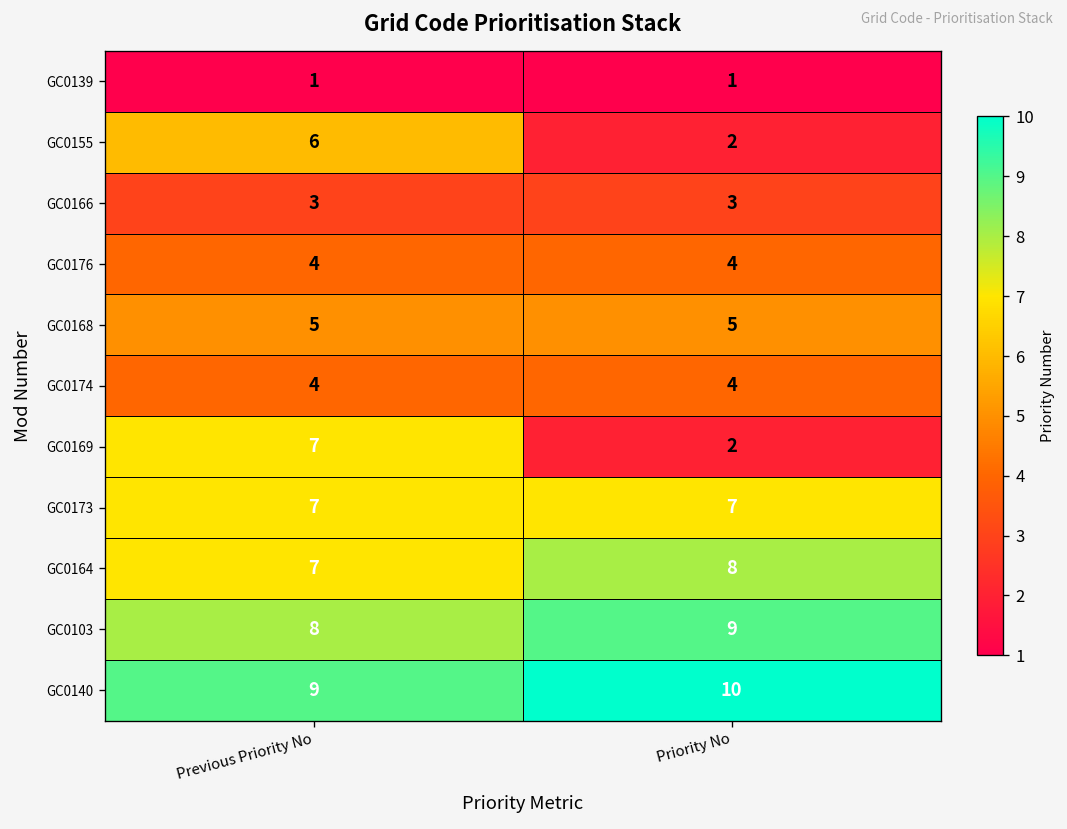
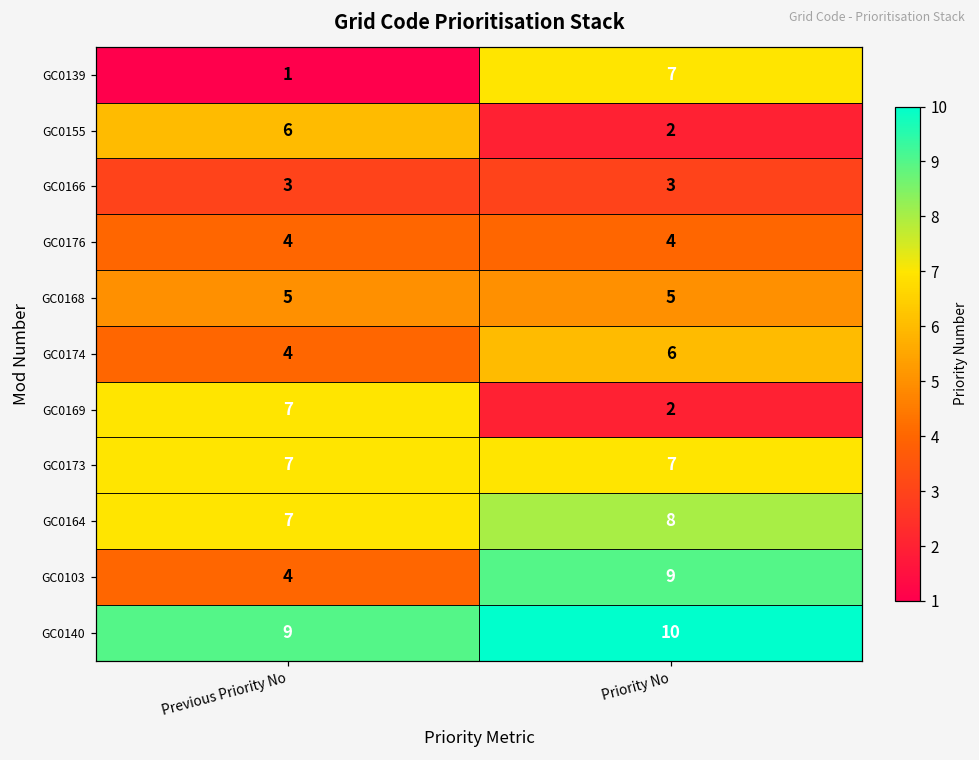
GC0139, Priority No: 1 -> 7
GC0174, Priority No: 4 -> 6
GC0103, Previous Priority No: 8 -> 4
